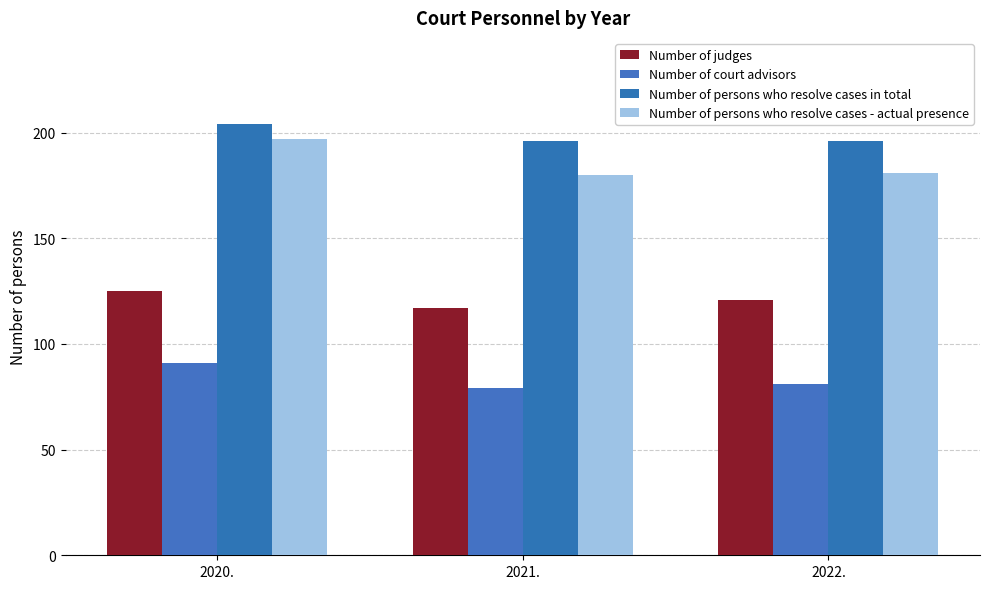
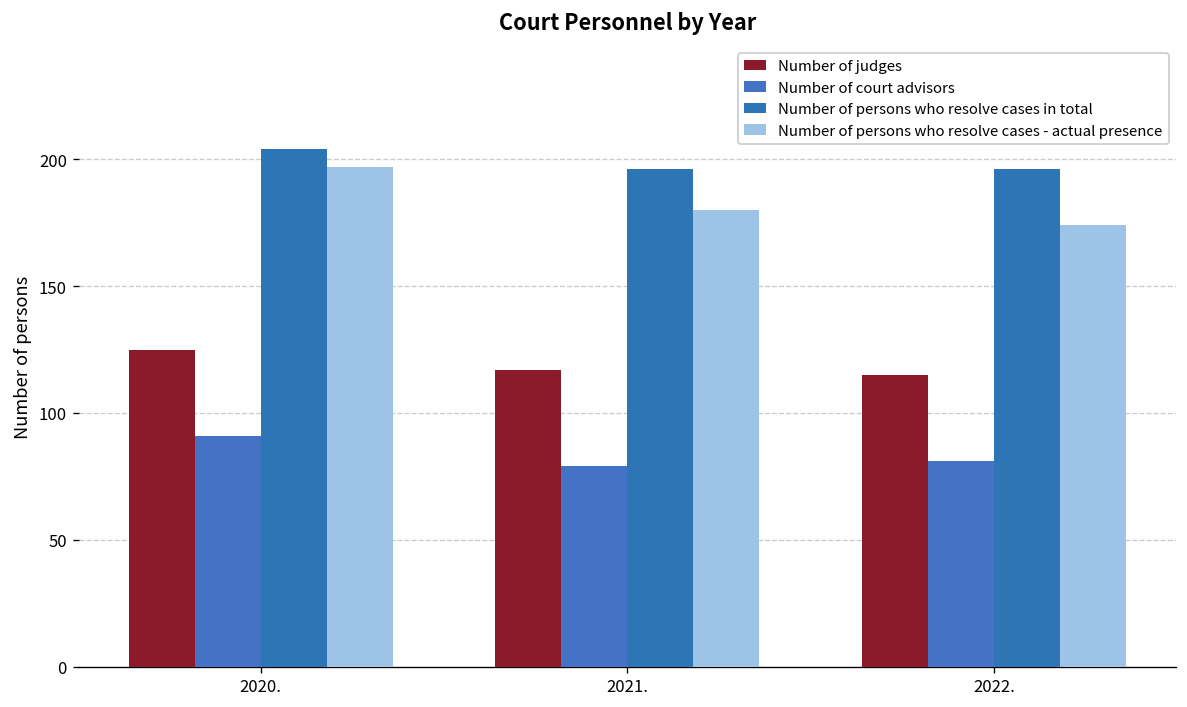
Number of judges, 2022.: 121 -> 115
Number of persons who resolve cases - actual presence, 2022.: 181 -> 174
